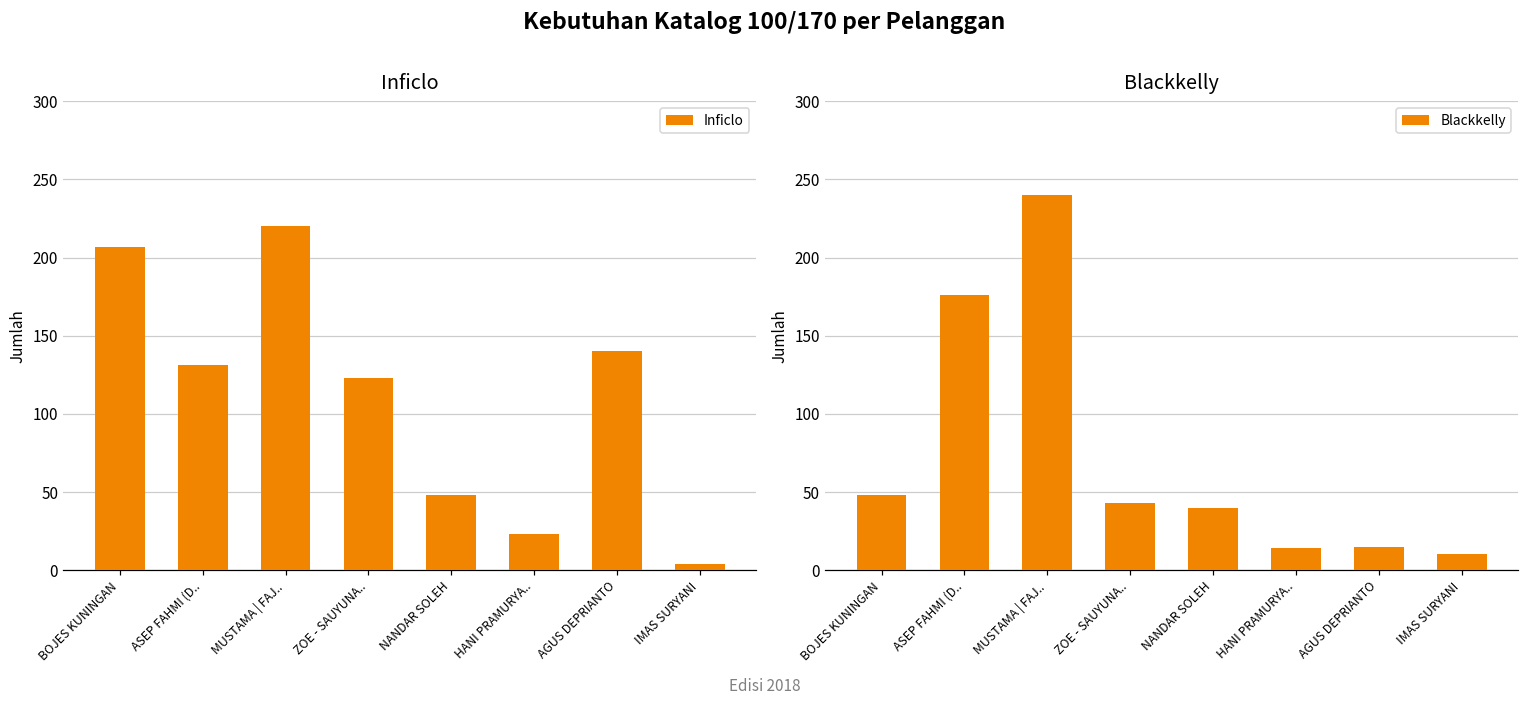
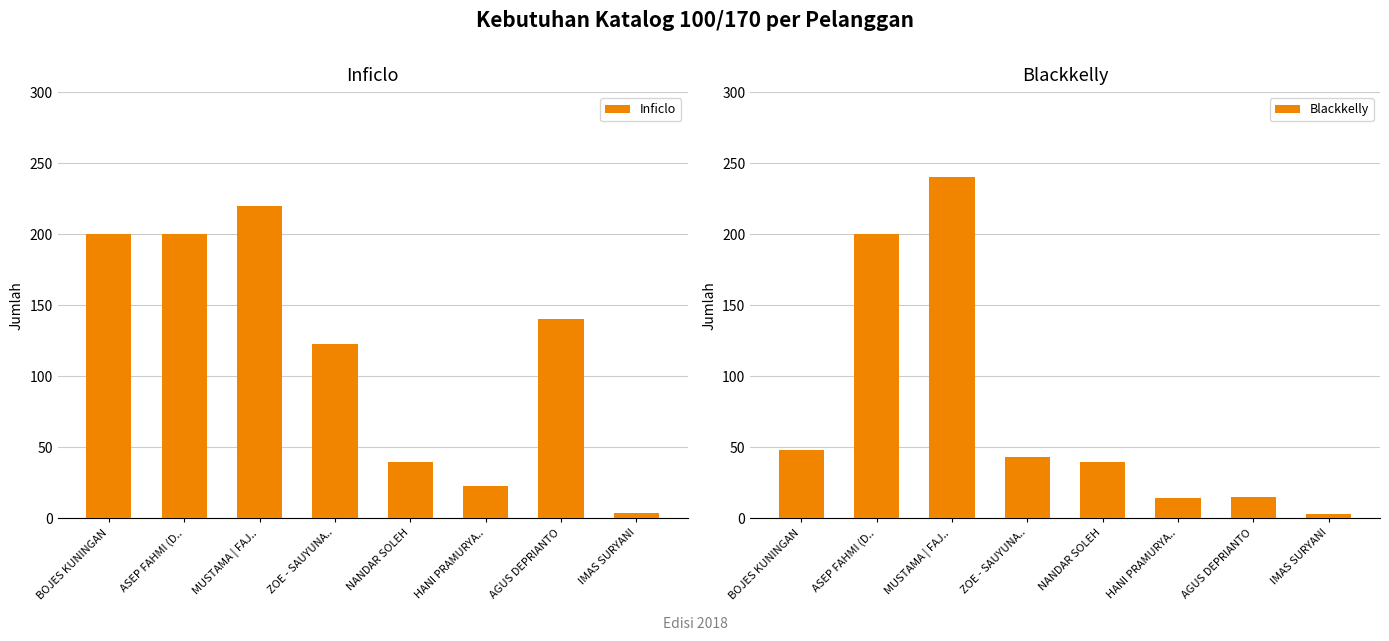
Inficlo, BOJES KUNINGAN: 207 -> 200
Inficlo, ASEP FAHMI (D..: 131 -> 200
Inficlo, NANDAR SOLEH: 48 -> 40
Blackkelly, ASEP FAHMI (D..: 176 -> 200
Blackkelly, IMAS SURYANI: 10 -> 3
